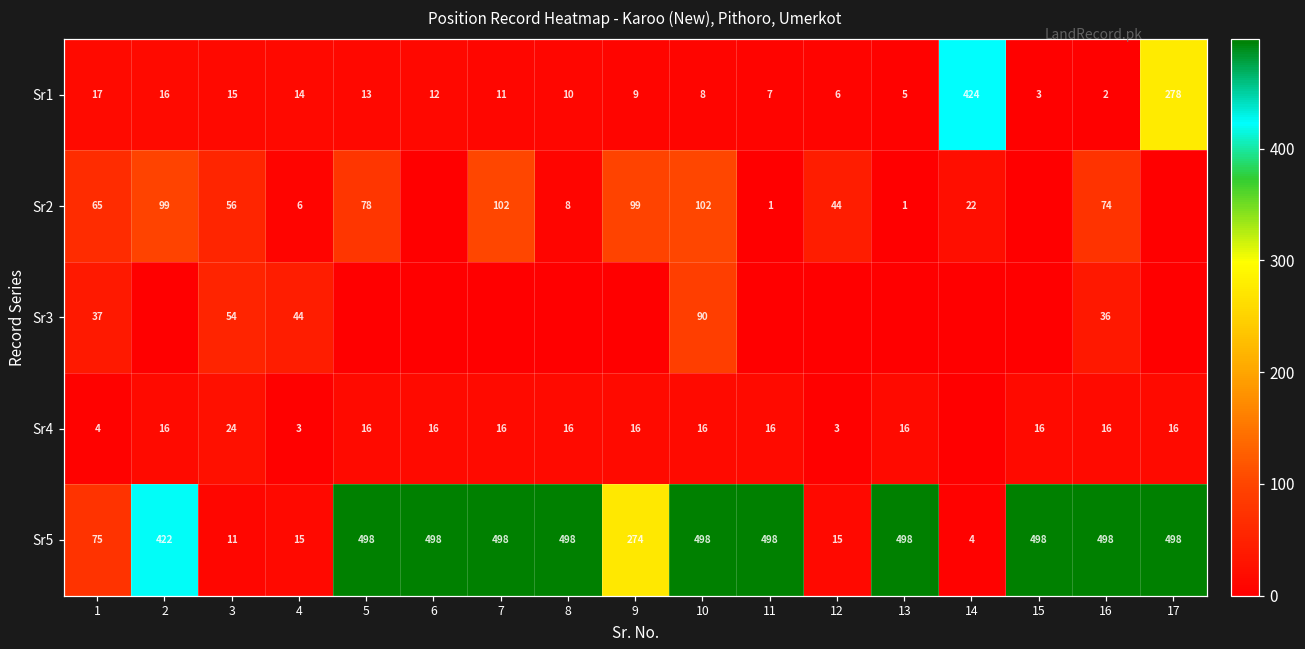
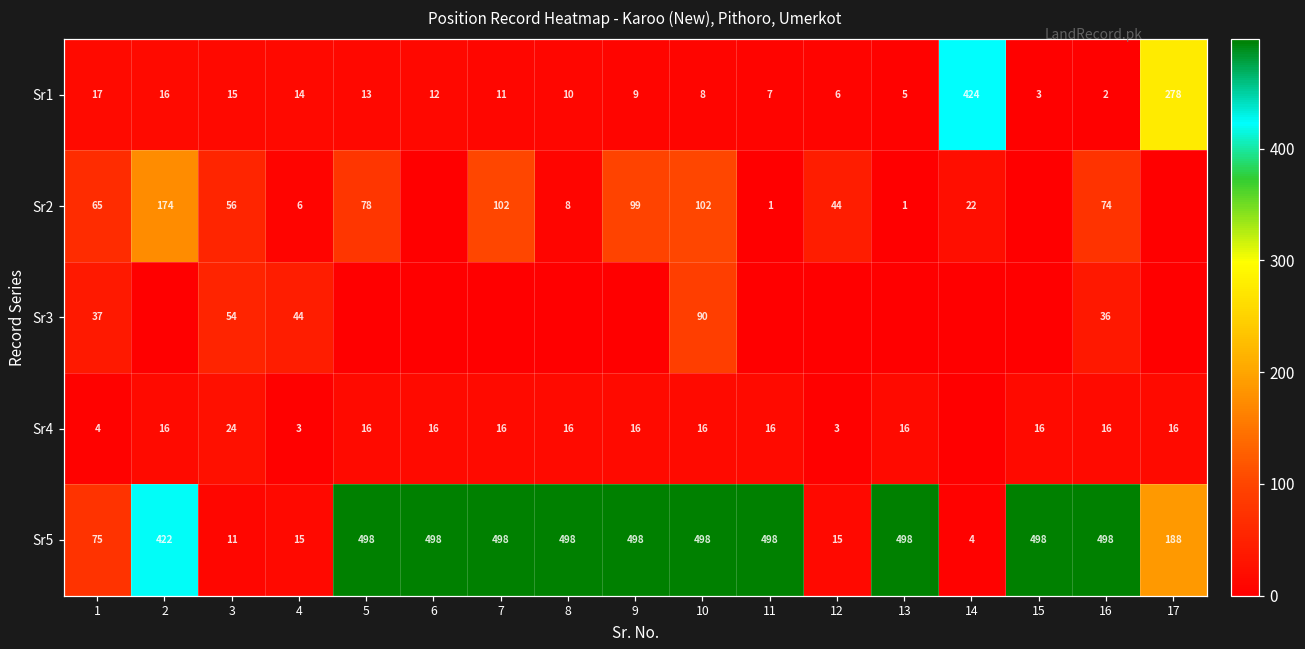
Sr2, 2: 99 -> 174
Sr5, 9: 274 -> 498
Sr5, 17: 498 -> 188
